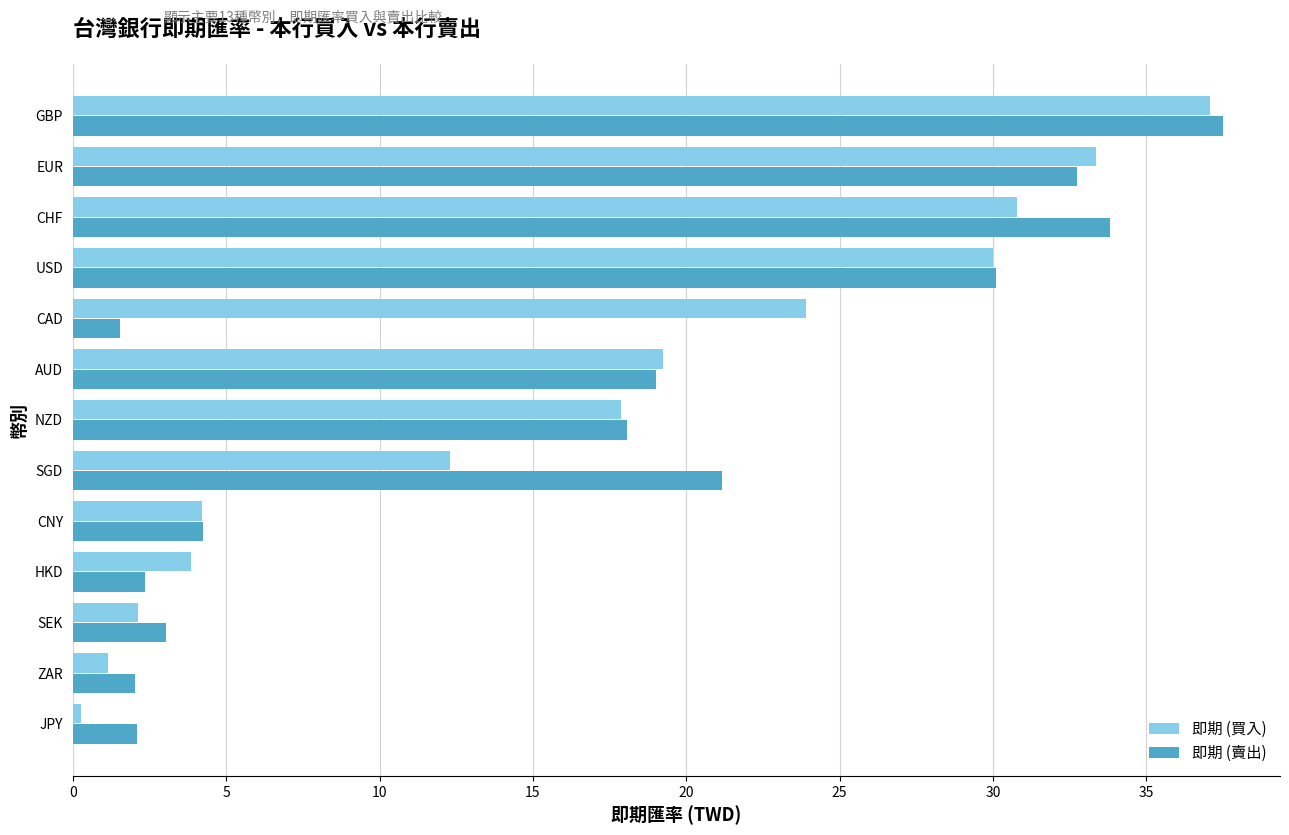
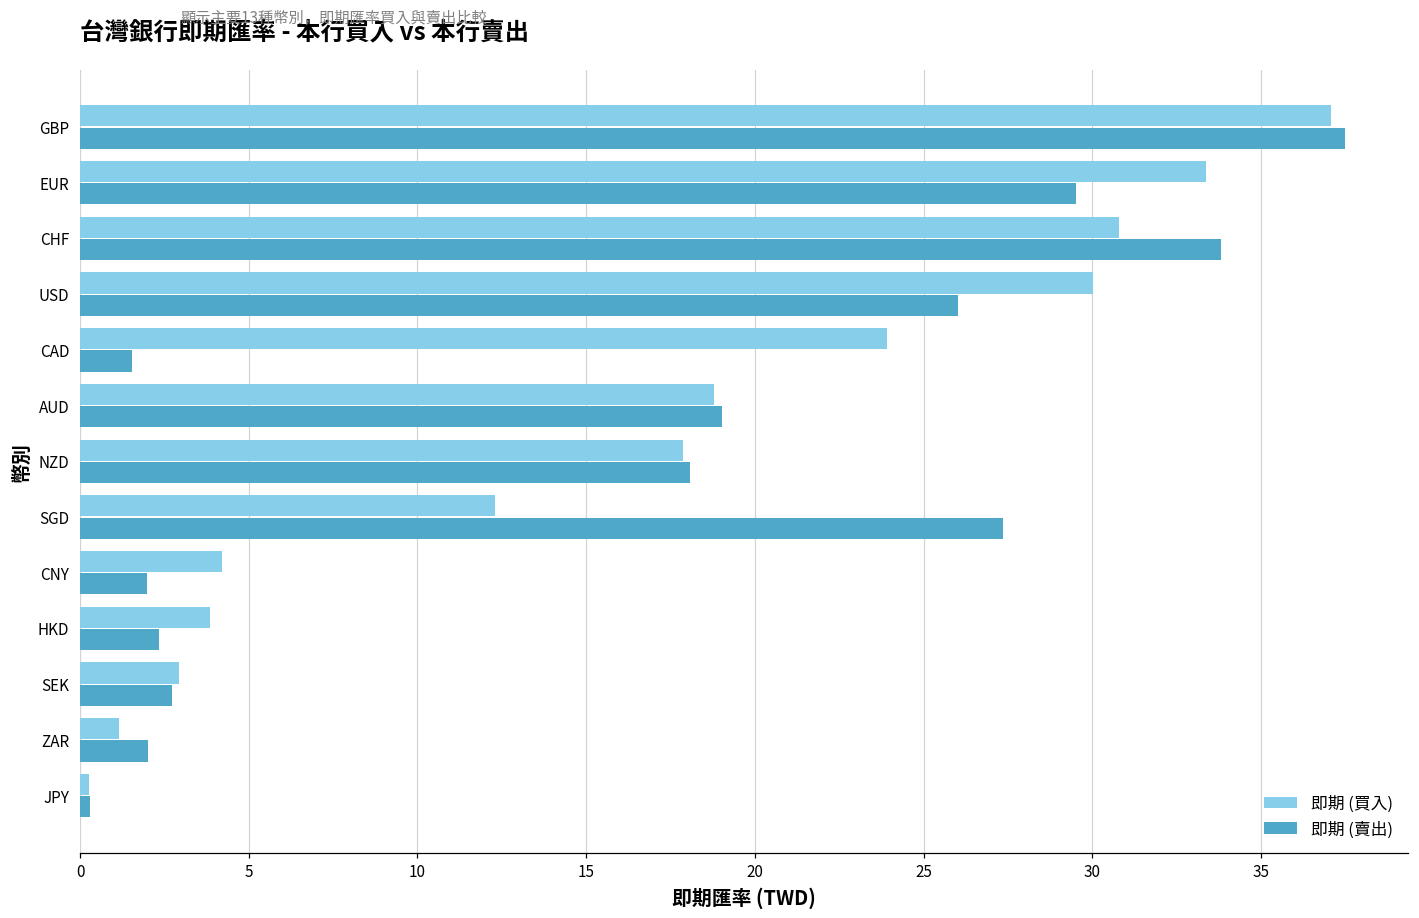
即期 (賣出), EUR: 32.8 -> 29.5
即期 (賣出), USD: 30.1 -> 26.0
即期 (買入), AUD: 19.2 -> 18.8
即期 (賣出), SGD: 21.2 -> 27.4
即期 (賣出), CNY: 4.3 -> 2.0
即期 (買入), SEK: 2.1 -> 2.9
即期 (賣出), SEK: 3.0 -> 2.7
即期 (賣出), JPY: 2.1 -> 0.3
